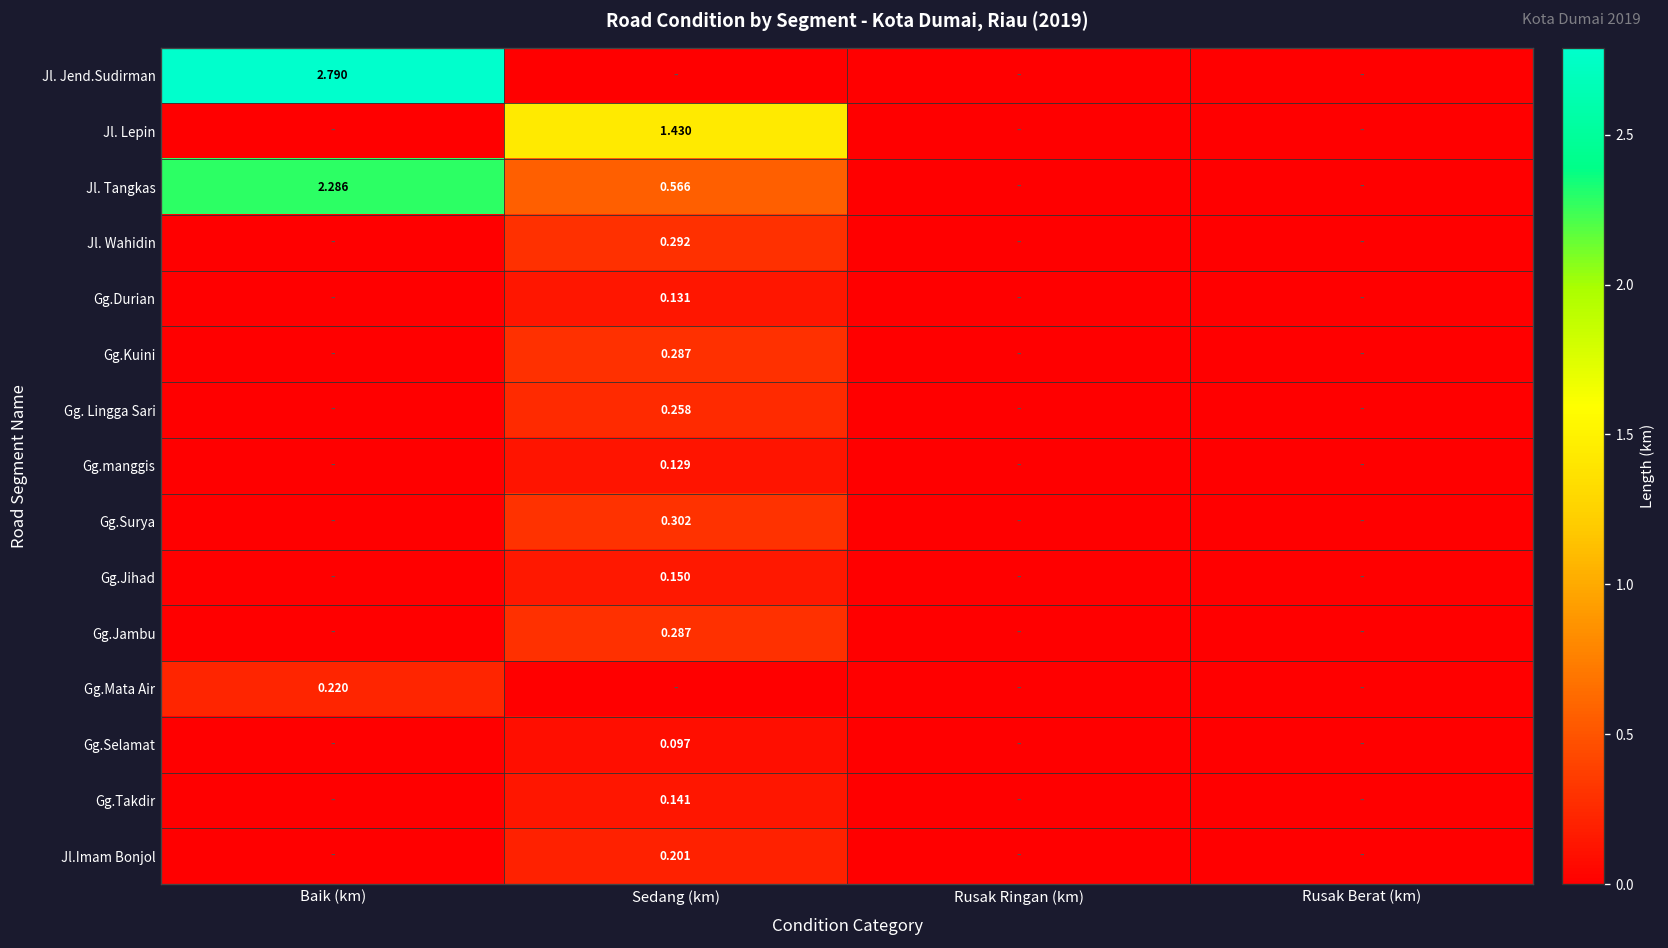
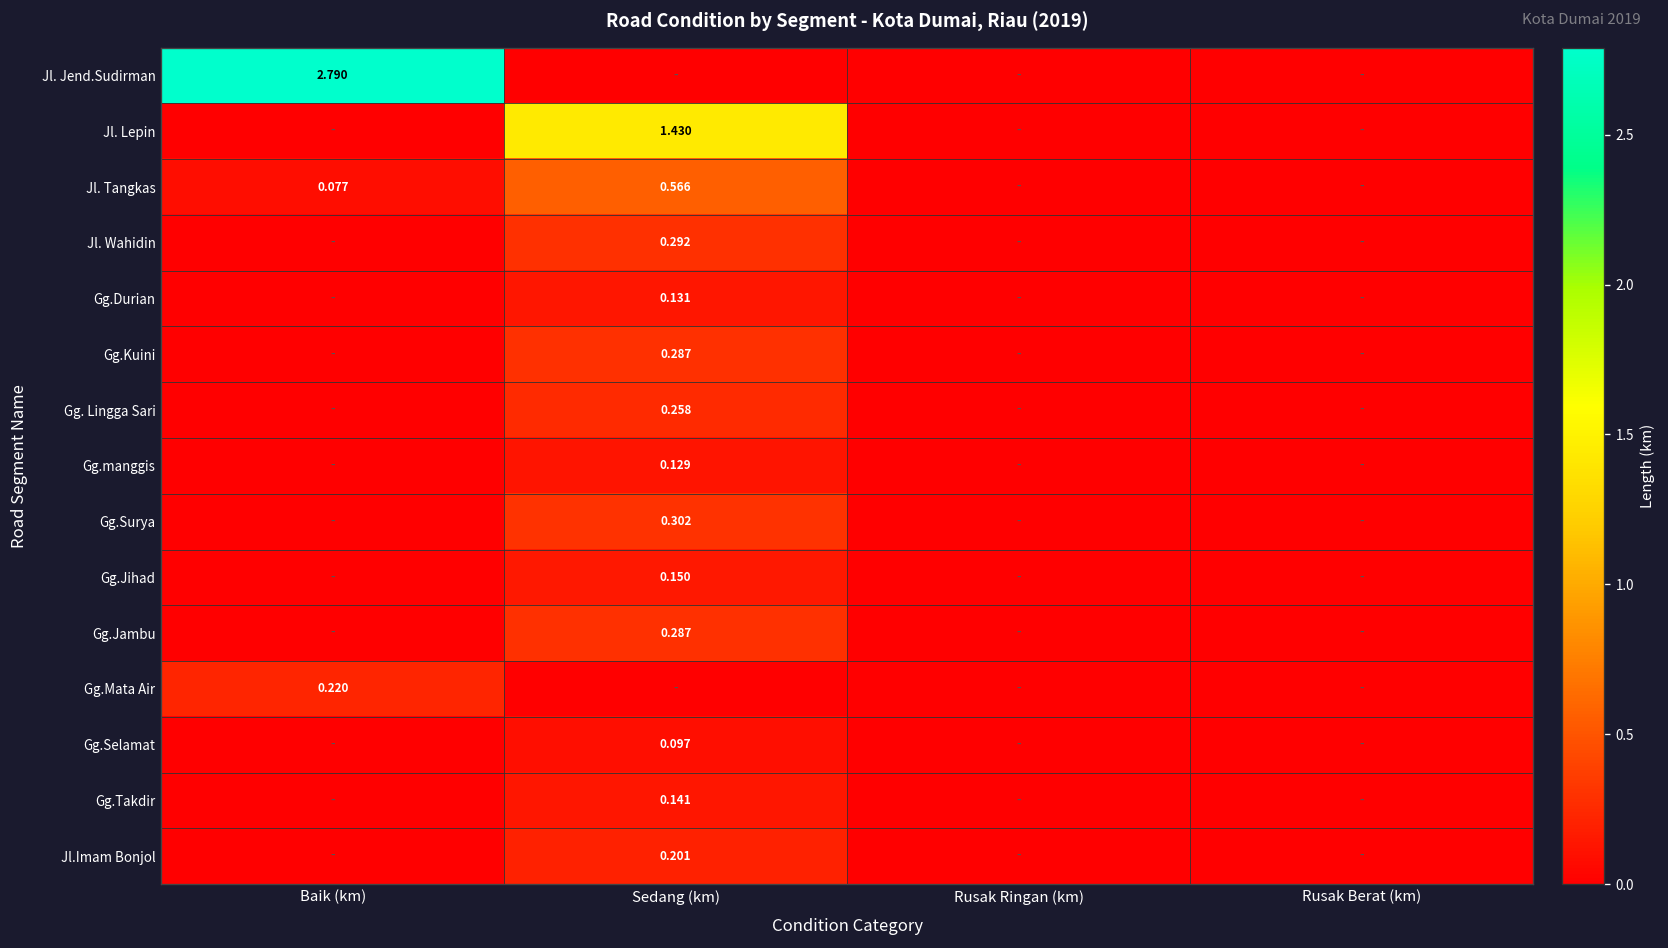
Jl. Tangkas, Baik (km): 2.286 -> 0.077
